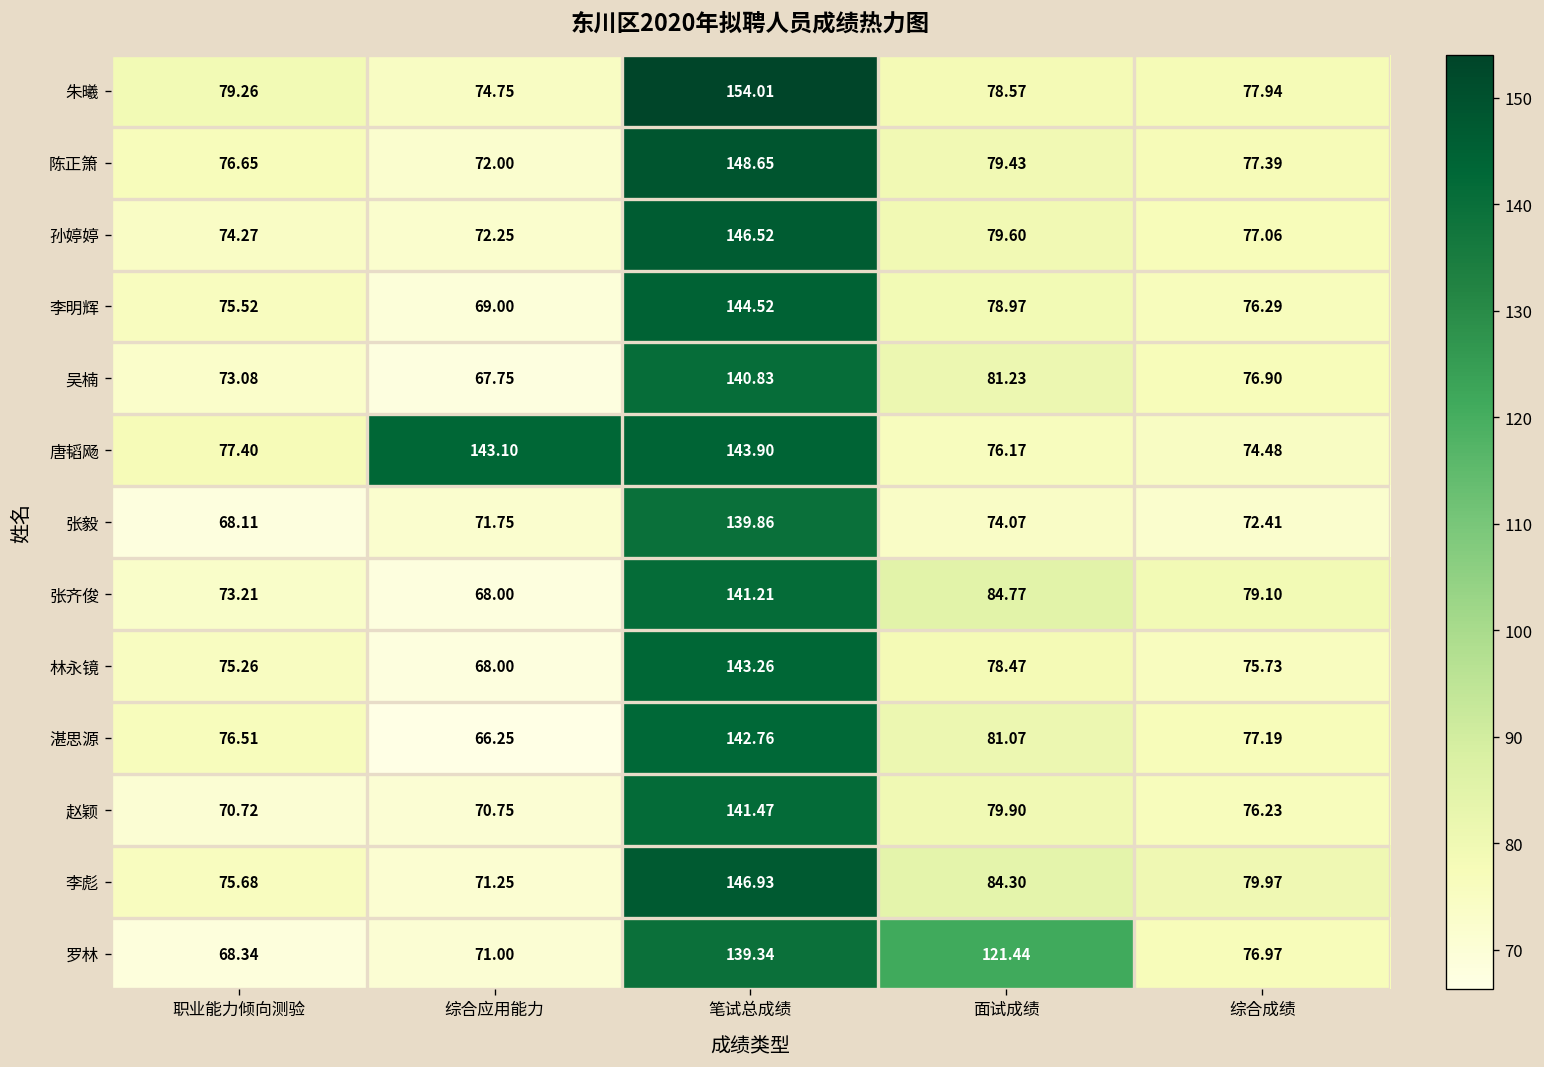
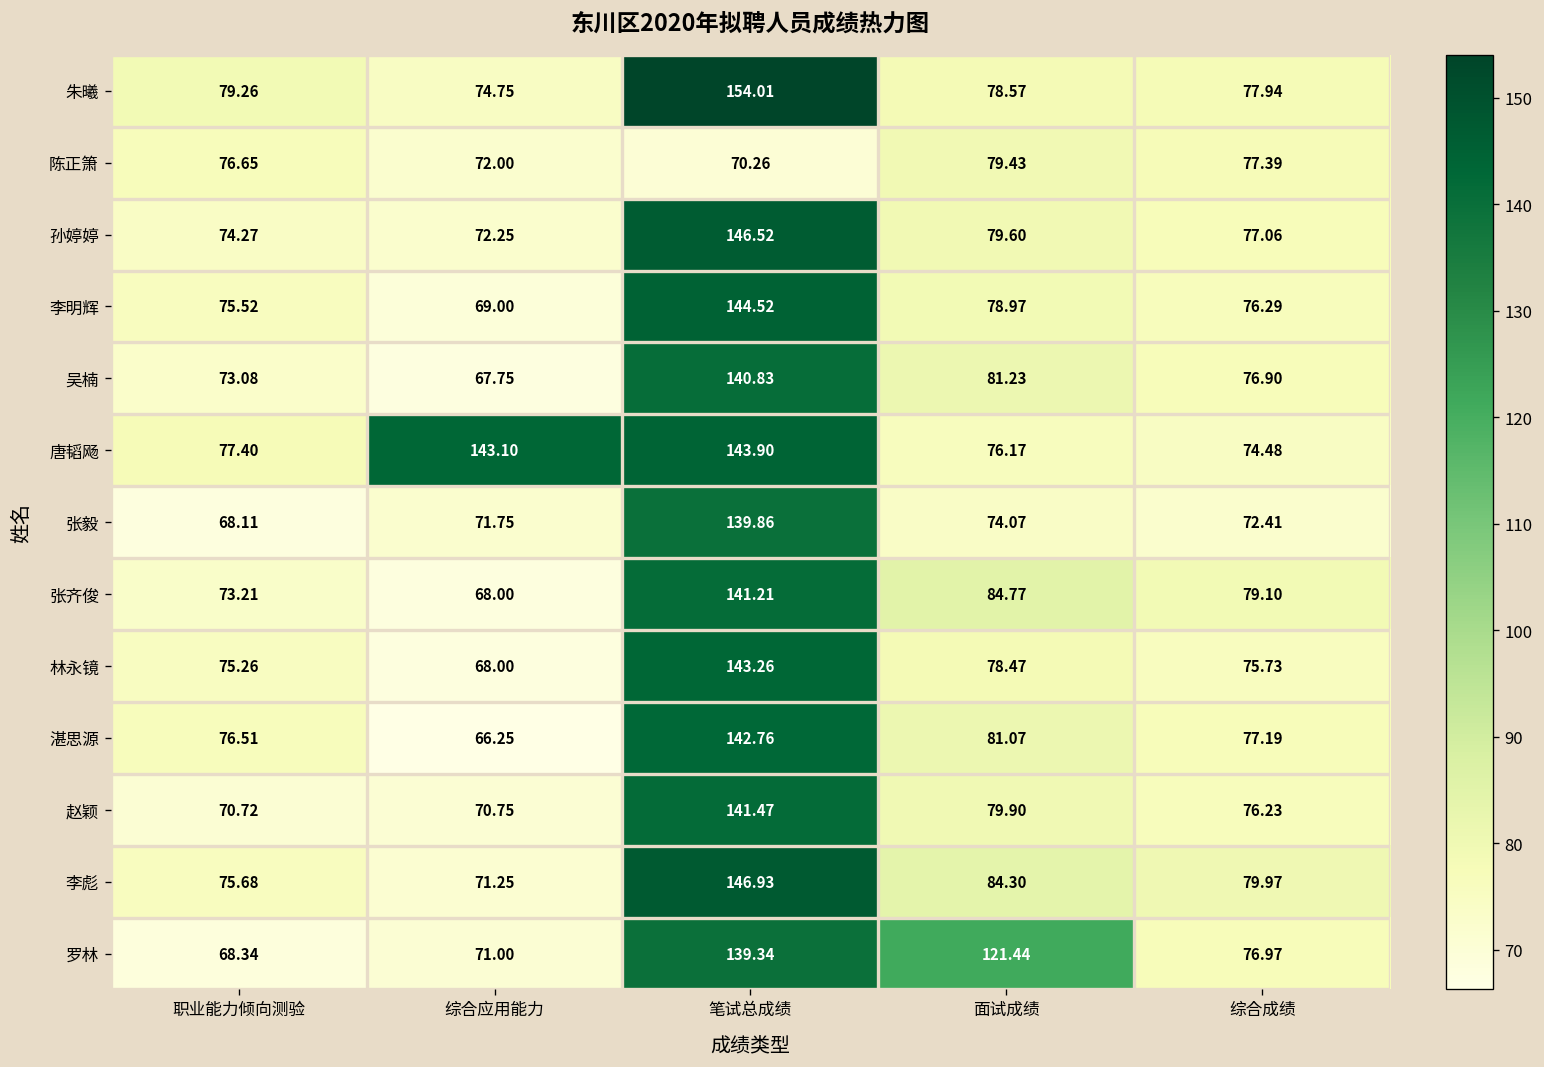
陈正箫, 笔试总成绩: 148.65 -> 70.26
